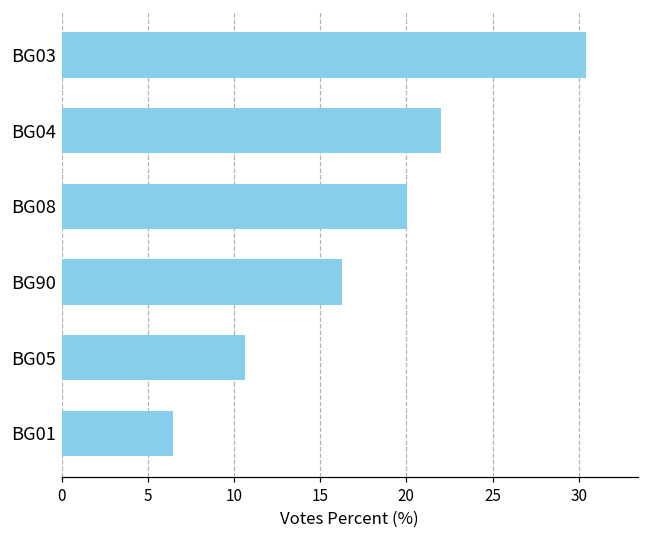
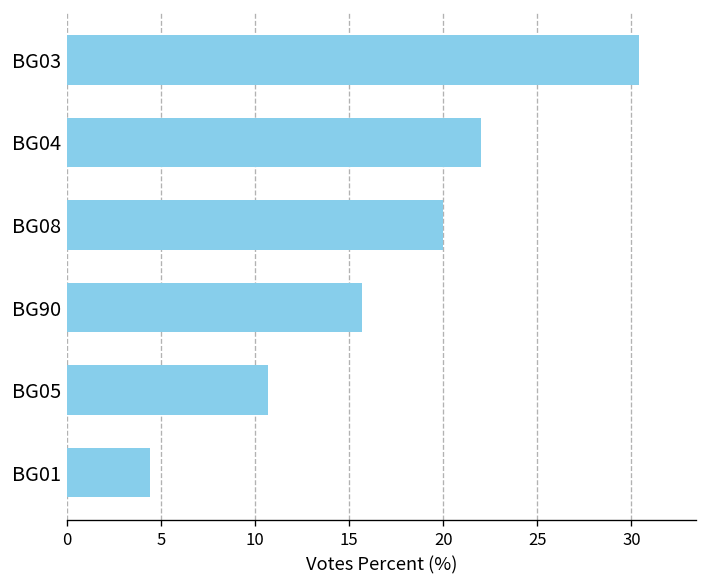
BG90: 16.3 -> 15.7
BG01: 6.5 -> 4.4
